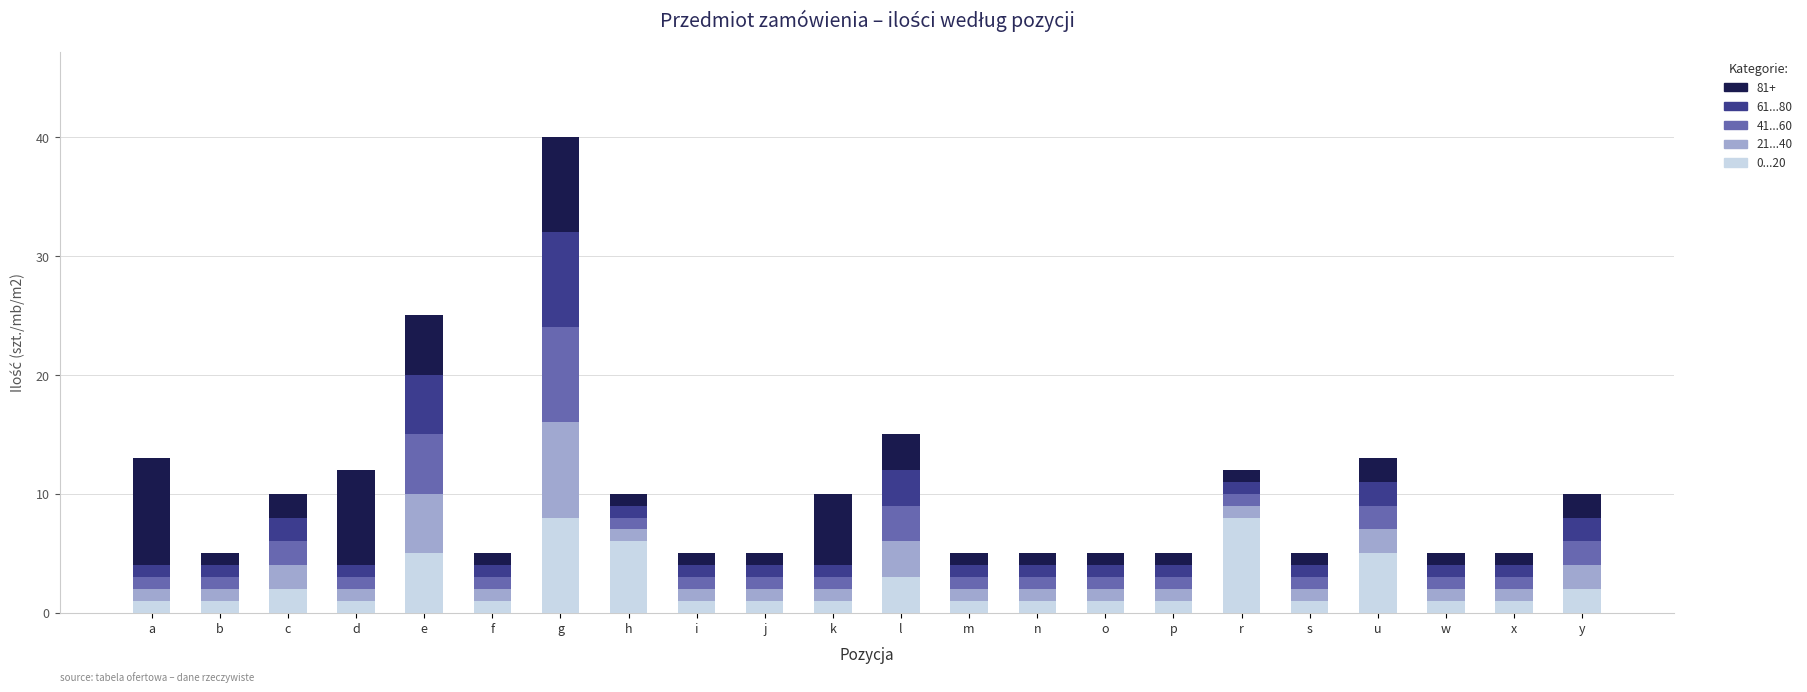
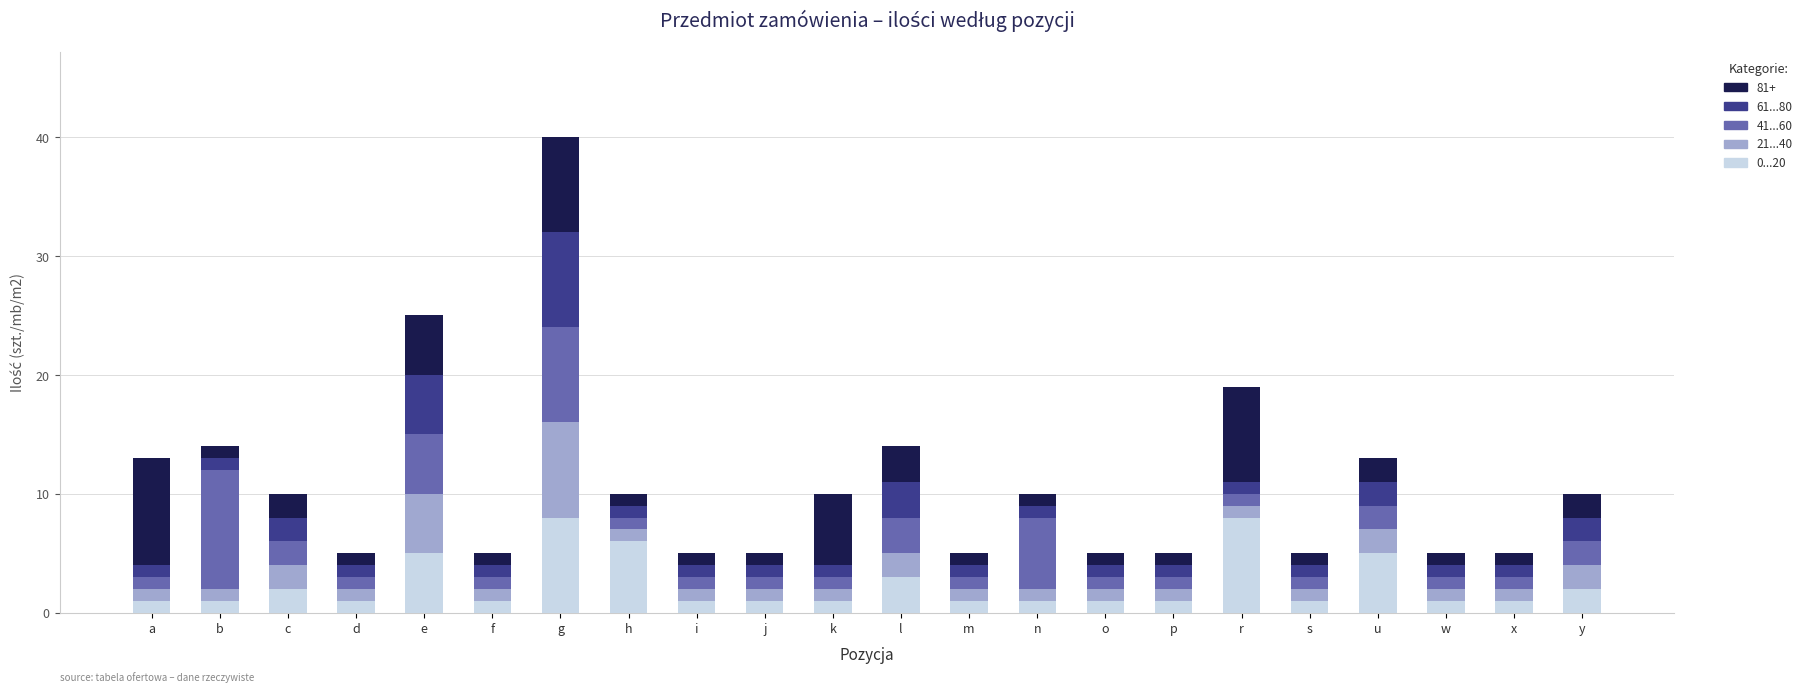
41...60, b: 1 -> 10
81+, d: 8 -> 1
21...40, l: 3 -> 2
41...60, n: 1 -> 6
81+, r: 1 -> 8
